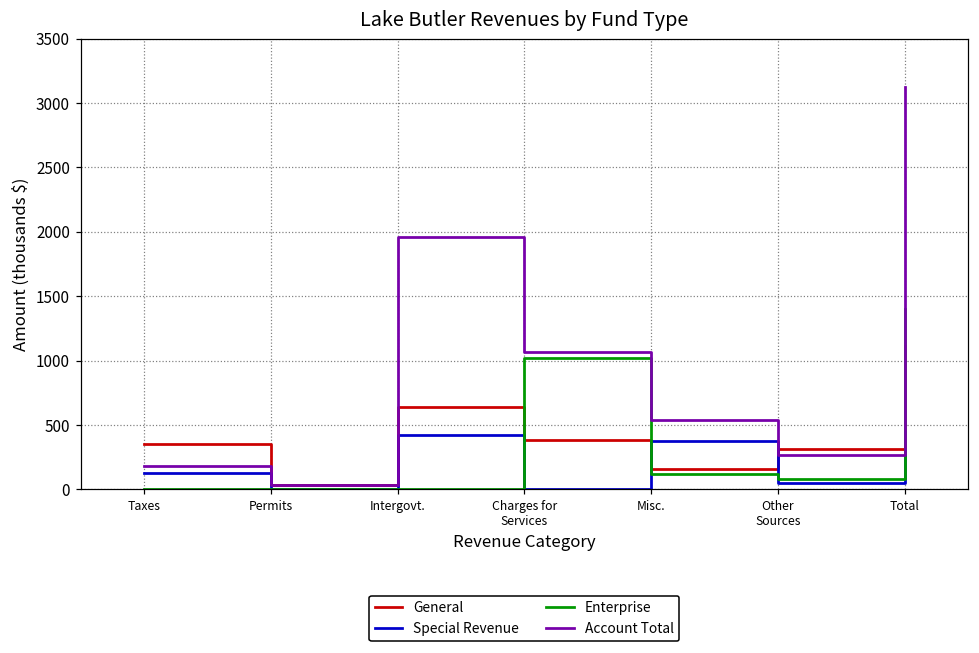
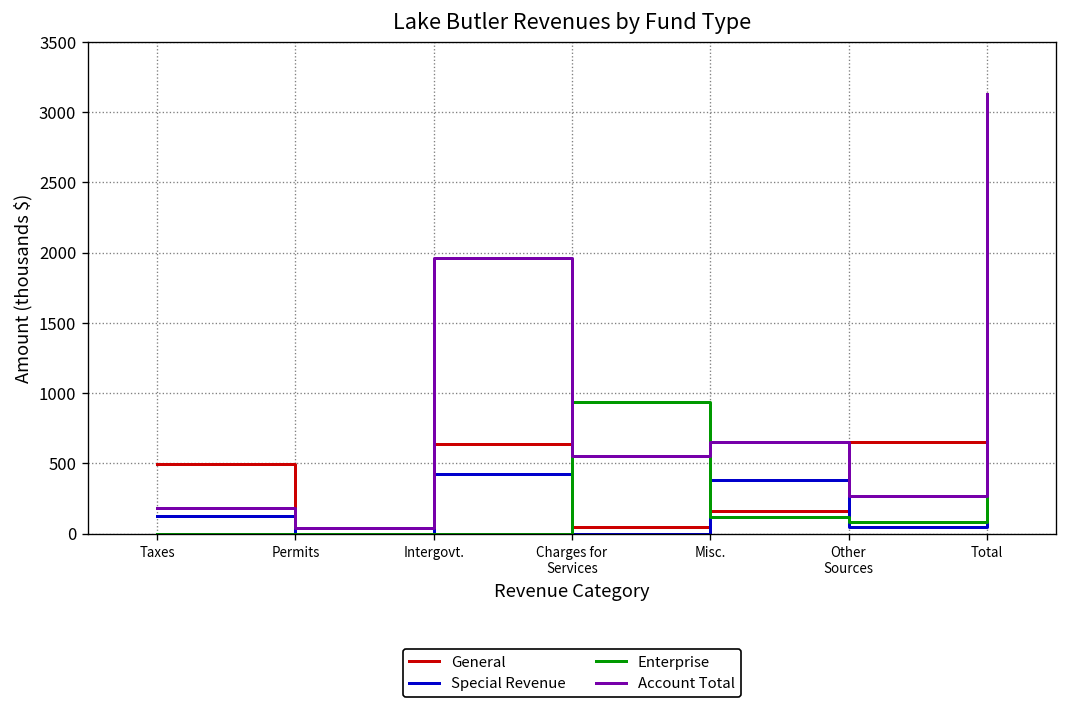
General, Taxes: 350 -> 500
General, Charges for Services: 390 -> 50
Enterprise, Charges for Services: 1020 -> 940
Account Total, Charges for Services: 1070 -> 550
Account Total, Misc.: 540 -> 650
General, Other Sources: 320 -> 650
